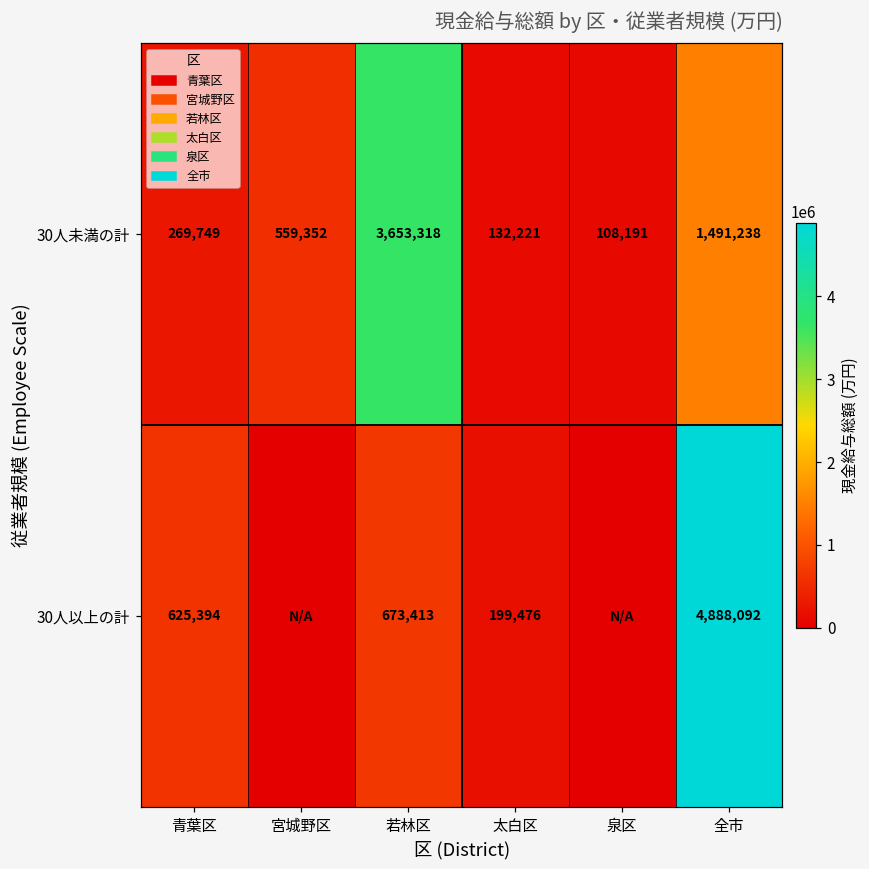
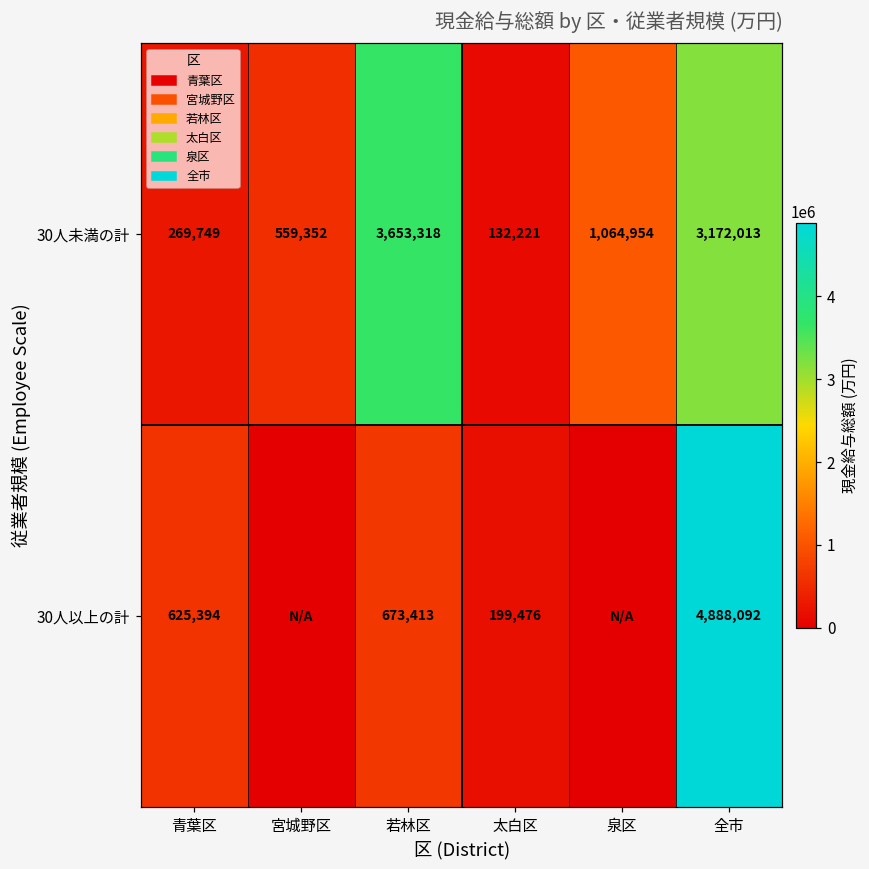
30人未満の計, 泉区: 108,191 -> 1,064,954
30人未満の計, 全市: 1,491,238 -> 3,172,013
